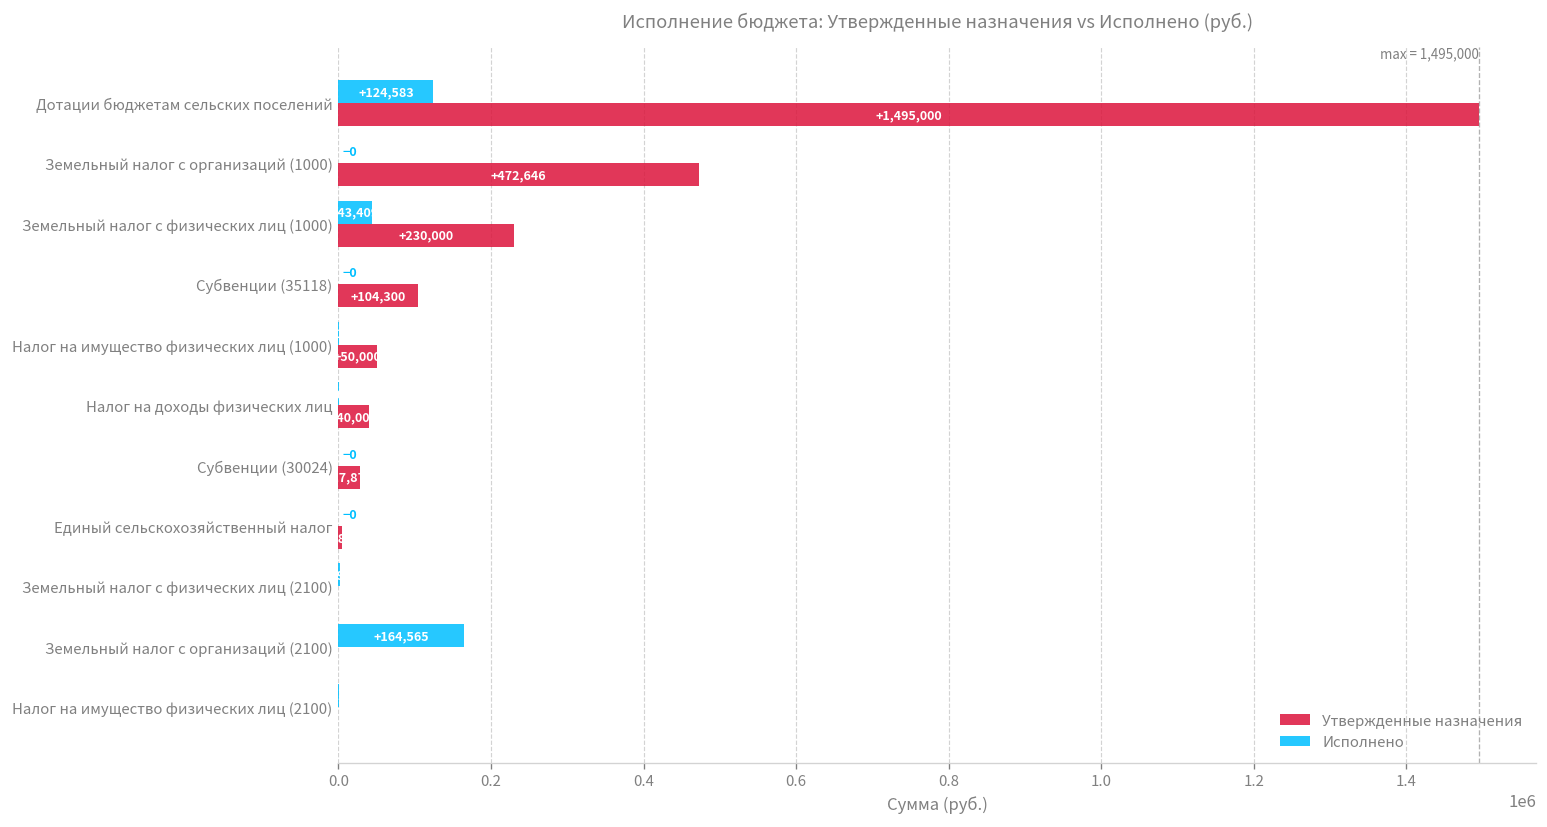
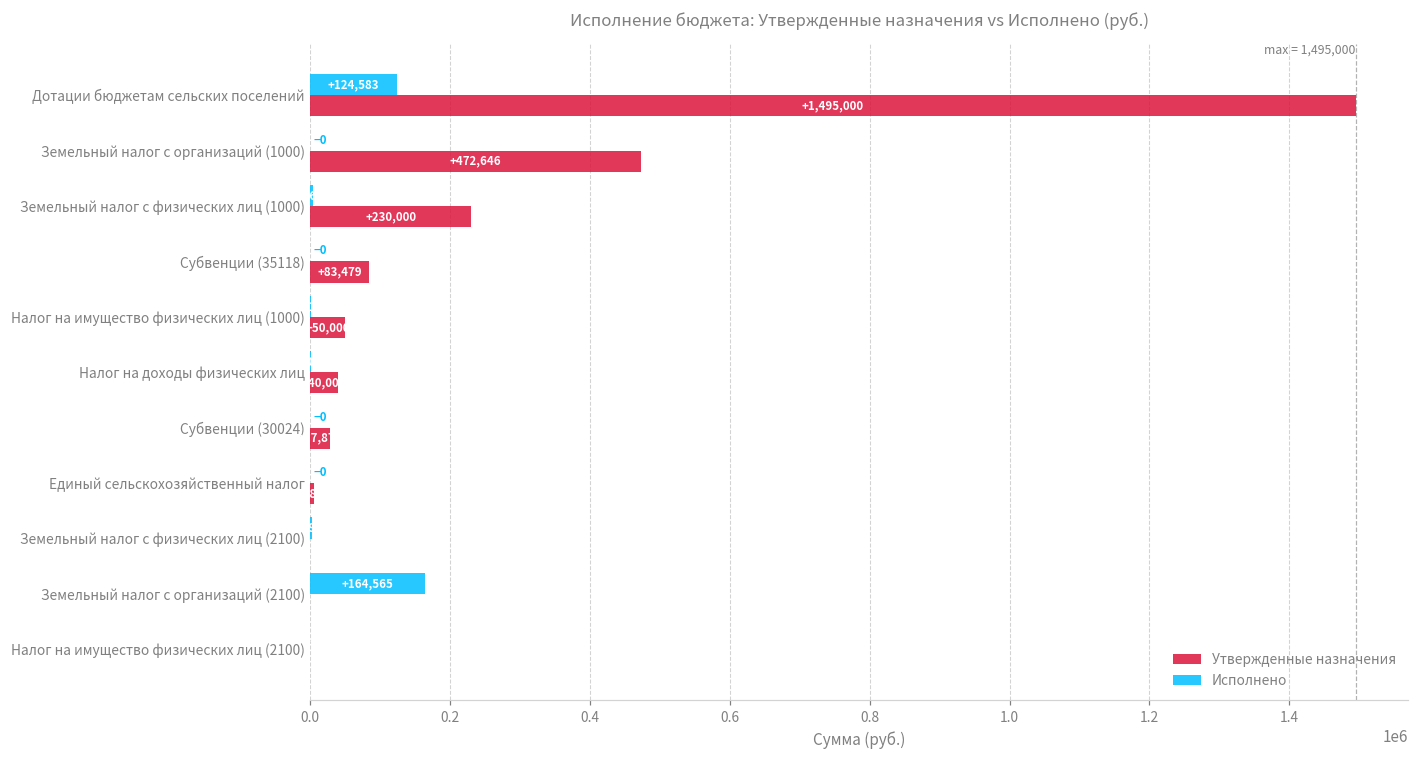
Исполнено, Земельный налог с физических лиц (1000): 40000 -> 0
Утвержденные назначения, Субвенции (35118): +104,300 -> +83,479
